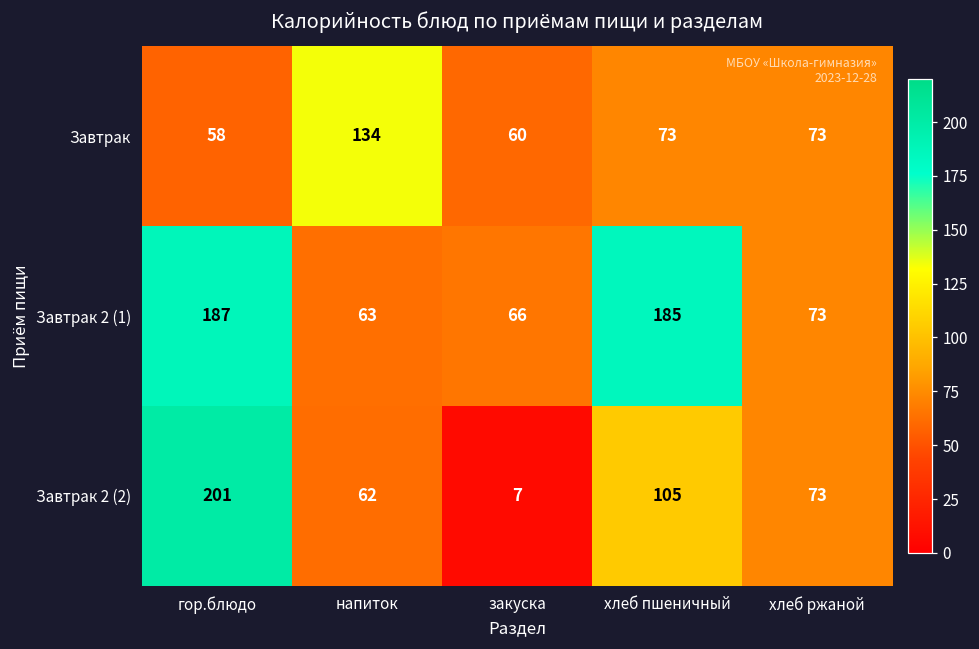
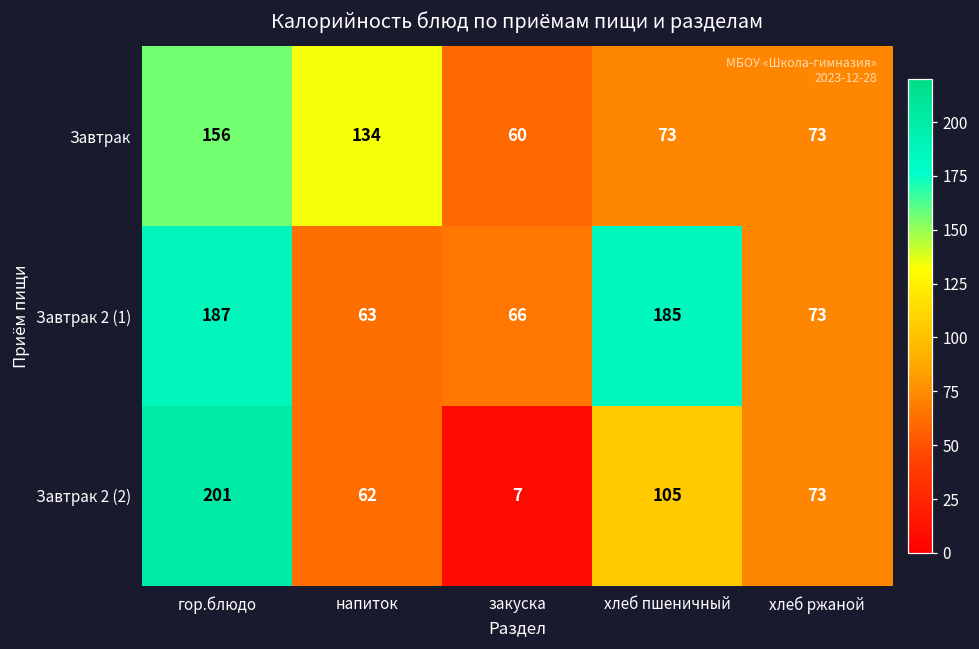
Завтрак, гор.блюдо: 58 -> 156
